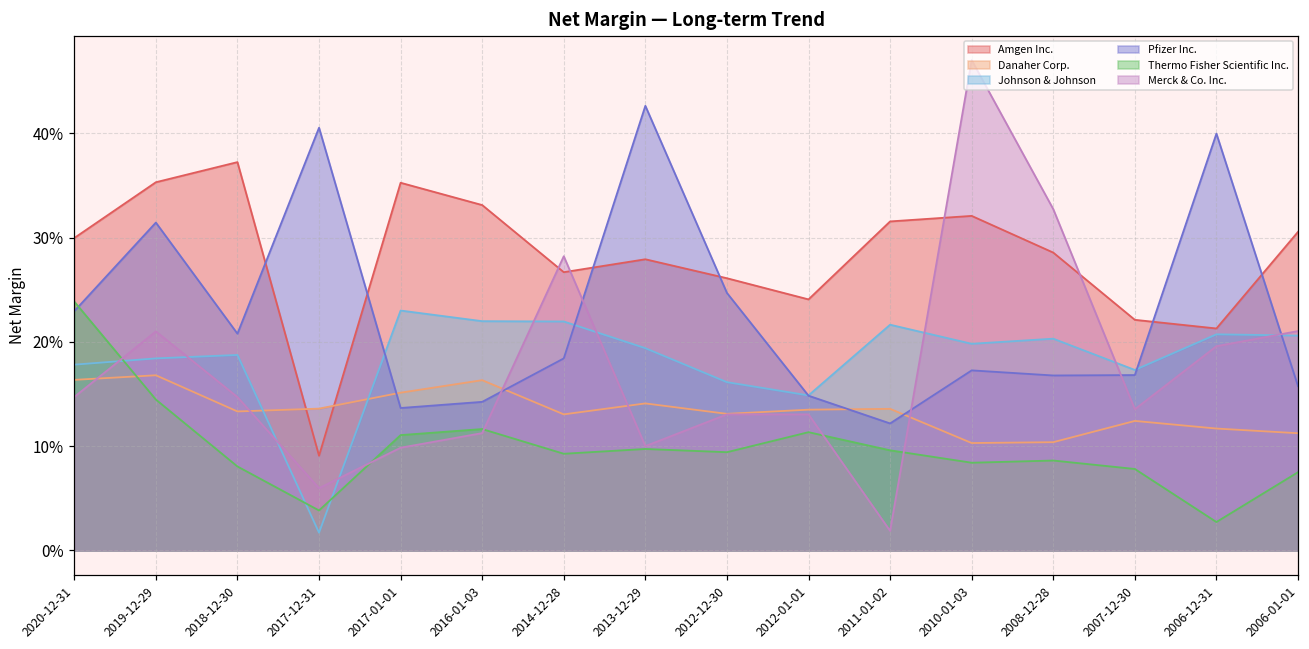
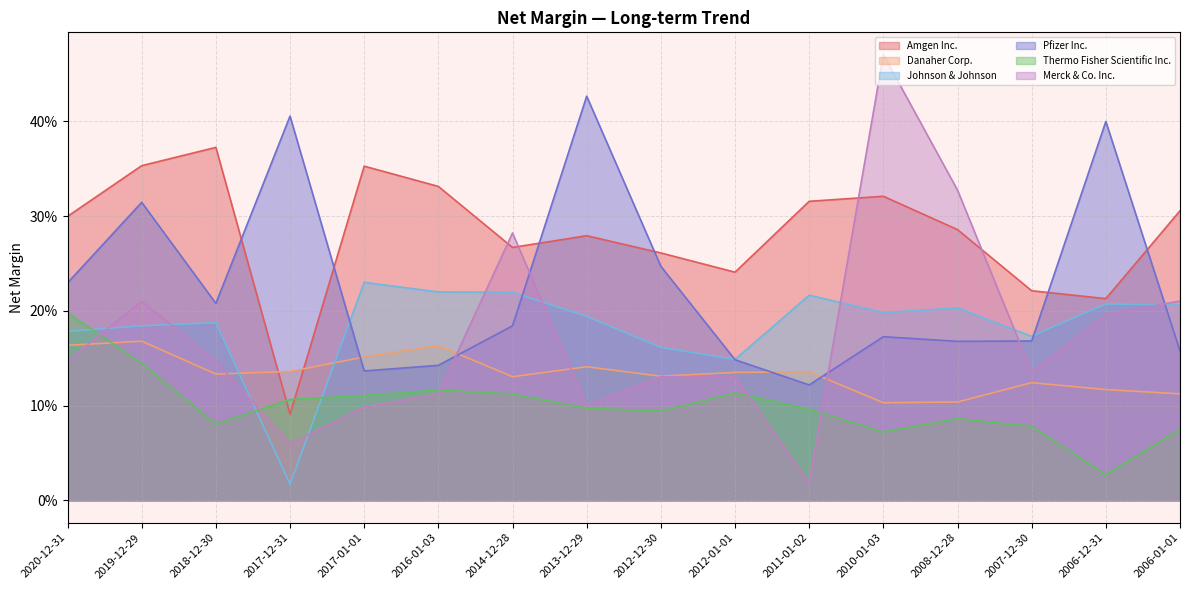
Thermo Fisher Scientific Inc., 2020-12-31: 24% -> 20%
Thermo Fisher Scientific Inc., 2017-12-31: 4% -> 11%
Thermo Fisher Scientific Inc., 2014-12-28: 9% -> 11%
Thermo Fisher Scientific Inc., 2010-01-03: 8% -> 7%
